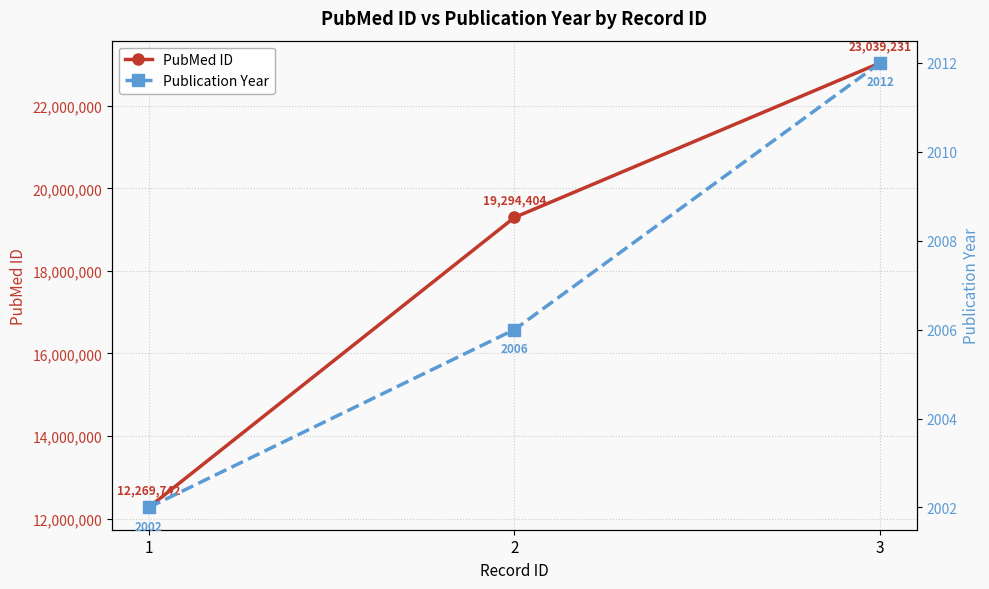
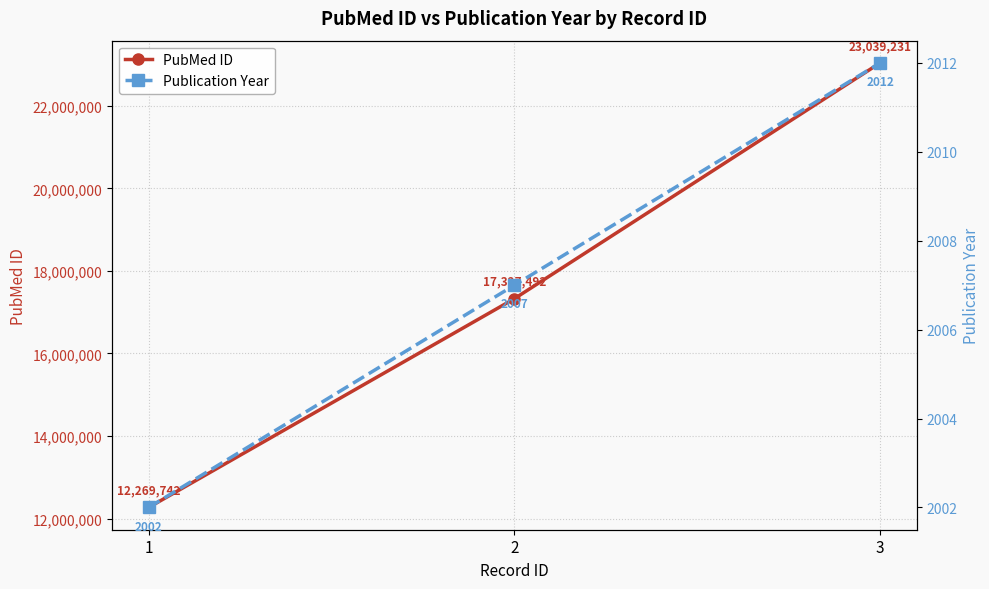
PubMed ID, 2: 19,294,404 -> 17,327,492
Publication Year, 2: 2006 -> 2007
